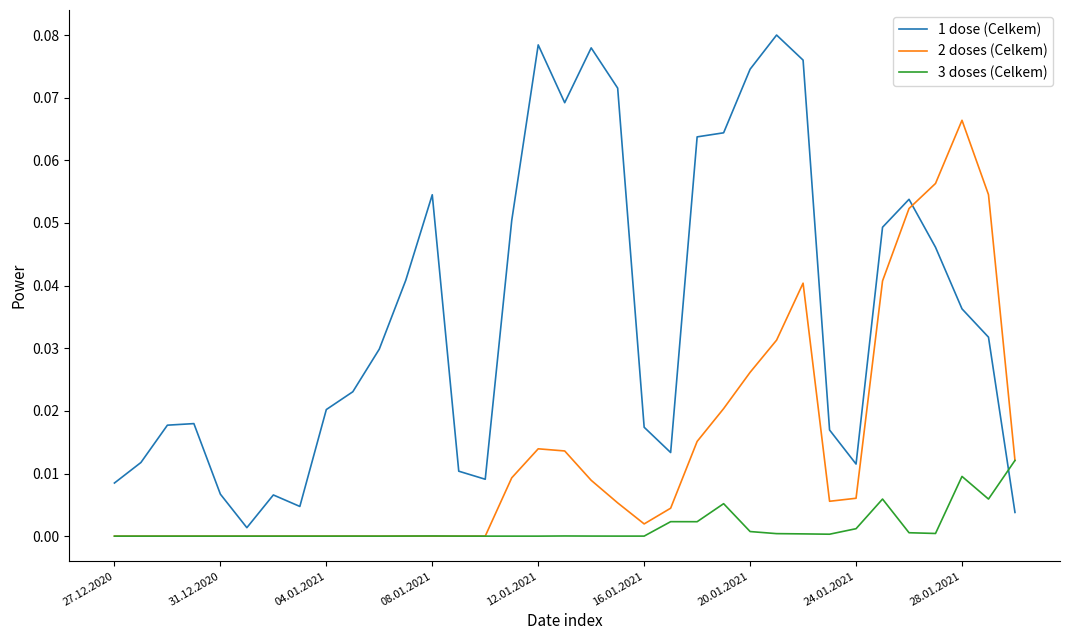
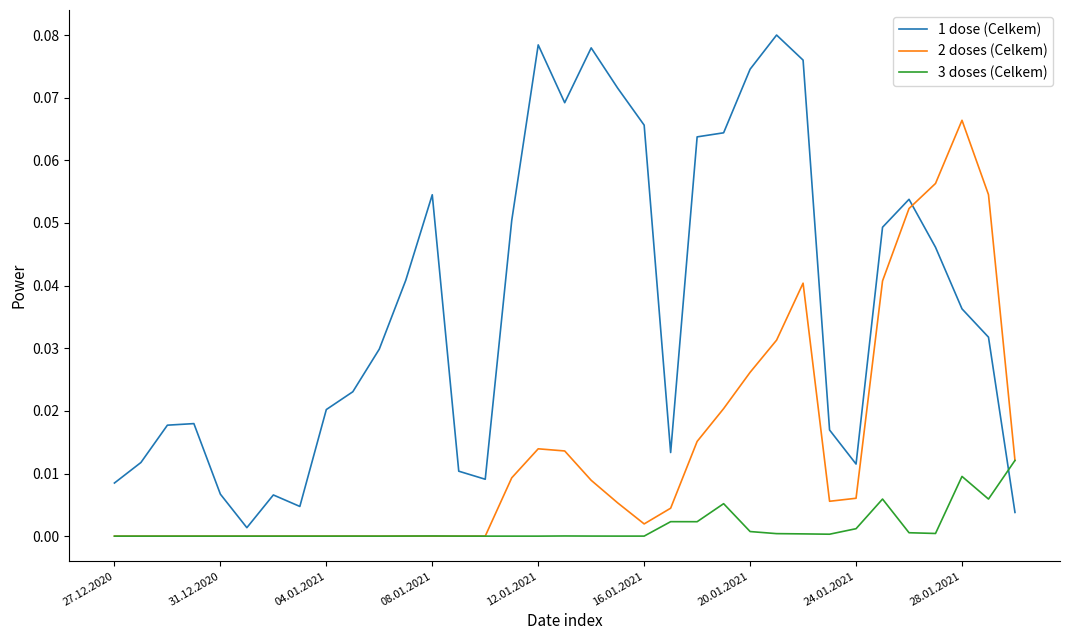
1 dose (Celkem), 16.01.2021: 0.017 -> 0.066
